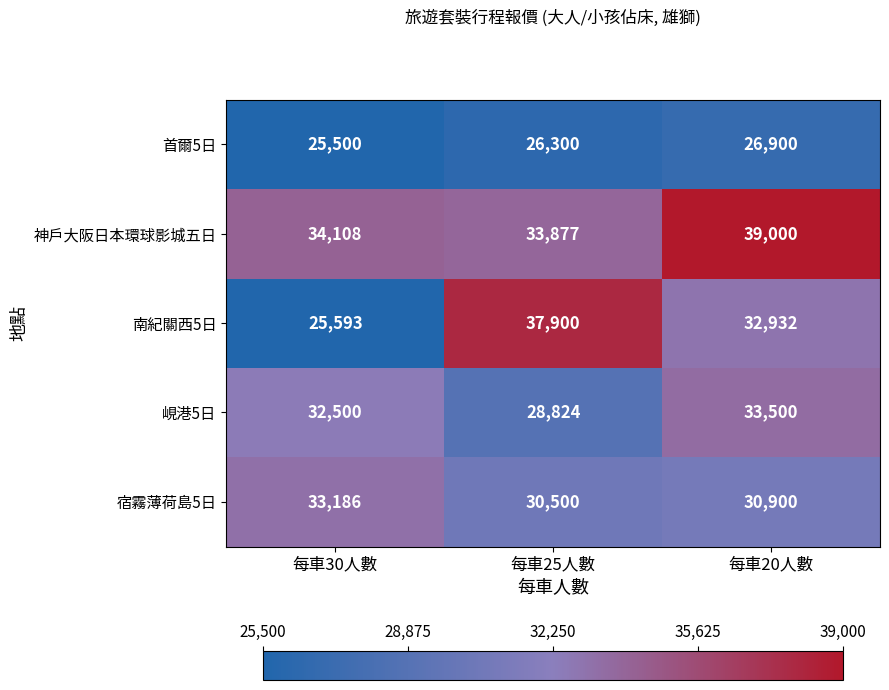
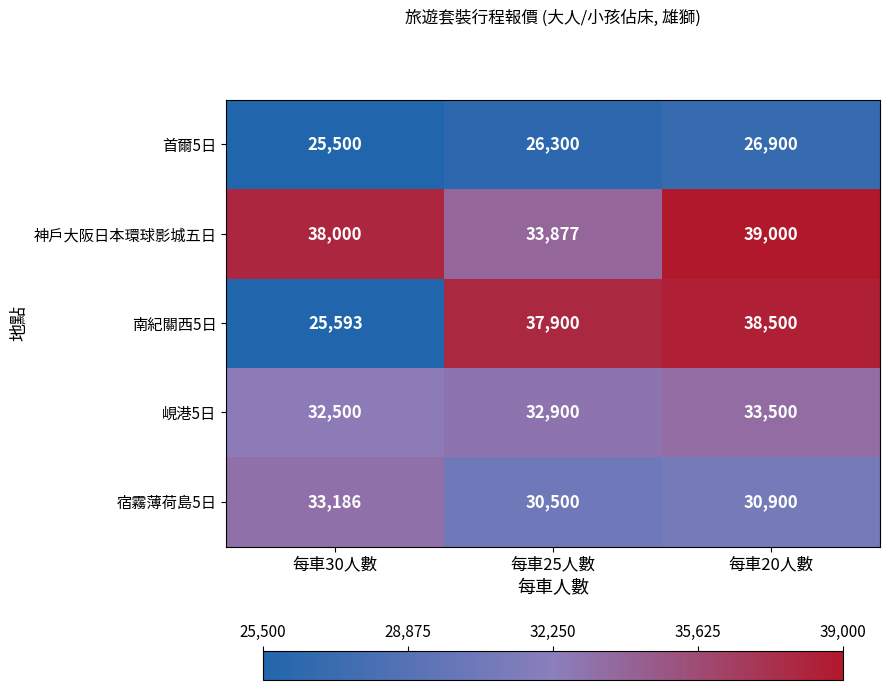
神戶大阪日本環球影城五日, 每車30人數: 34,108 -> 38,000
南紀關西5日, 每車20人數: 32,932 -> 38,500
峴港5日, 每車25人數: 28,824 -> 32,900
